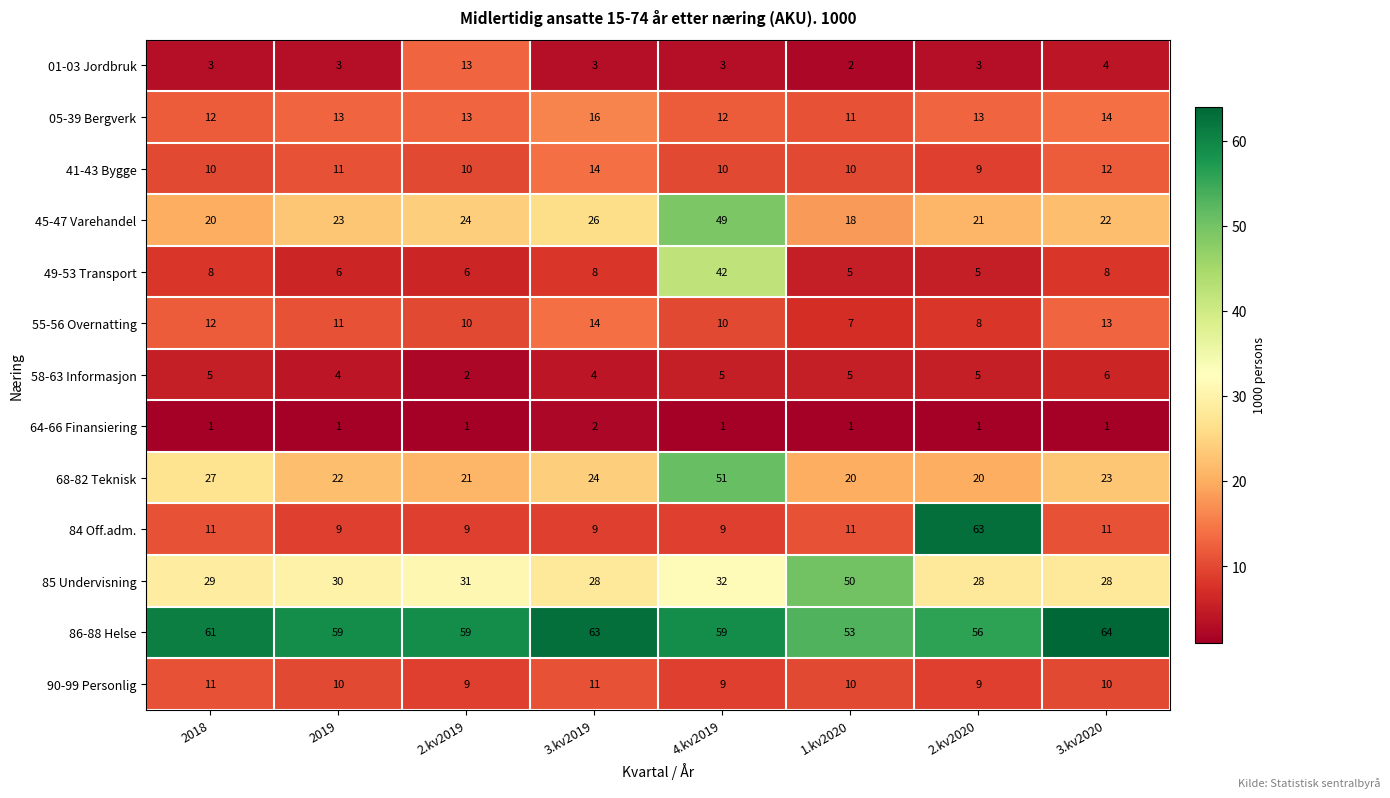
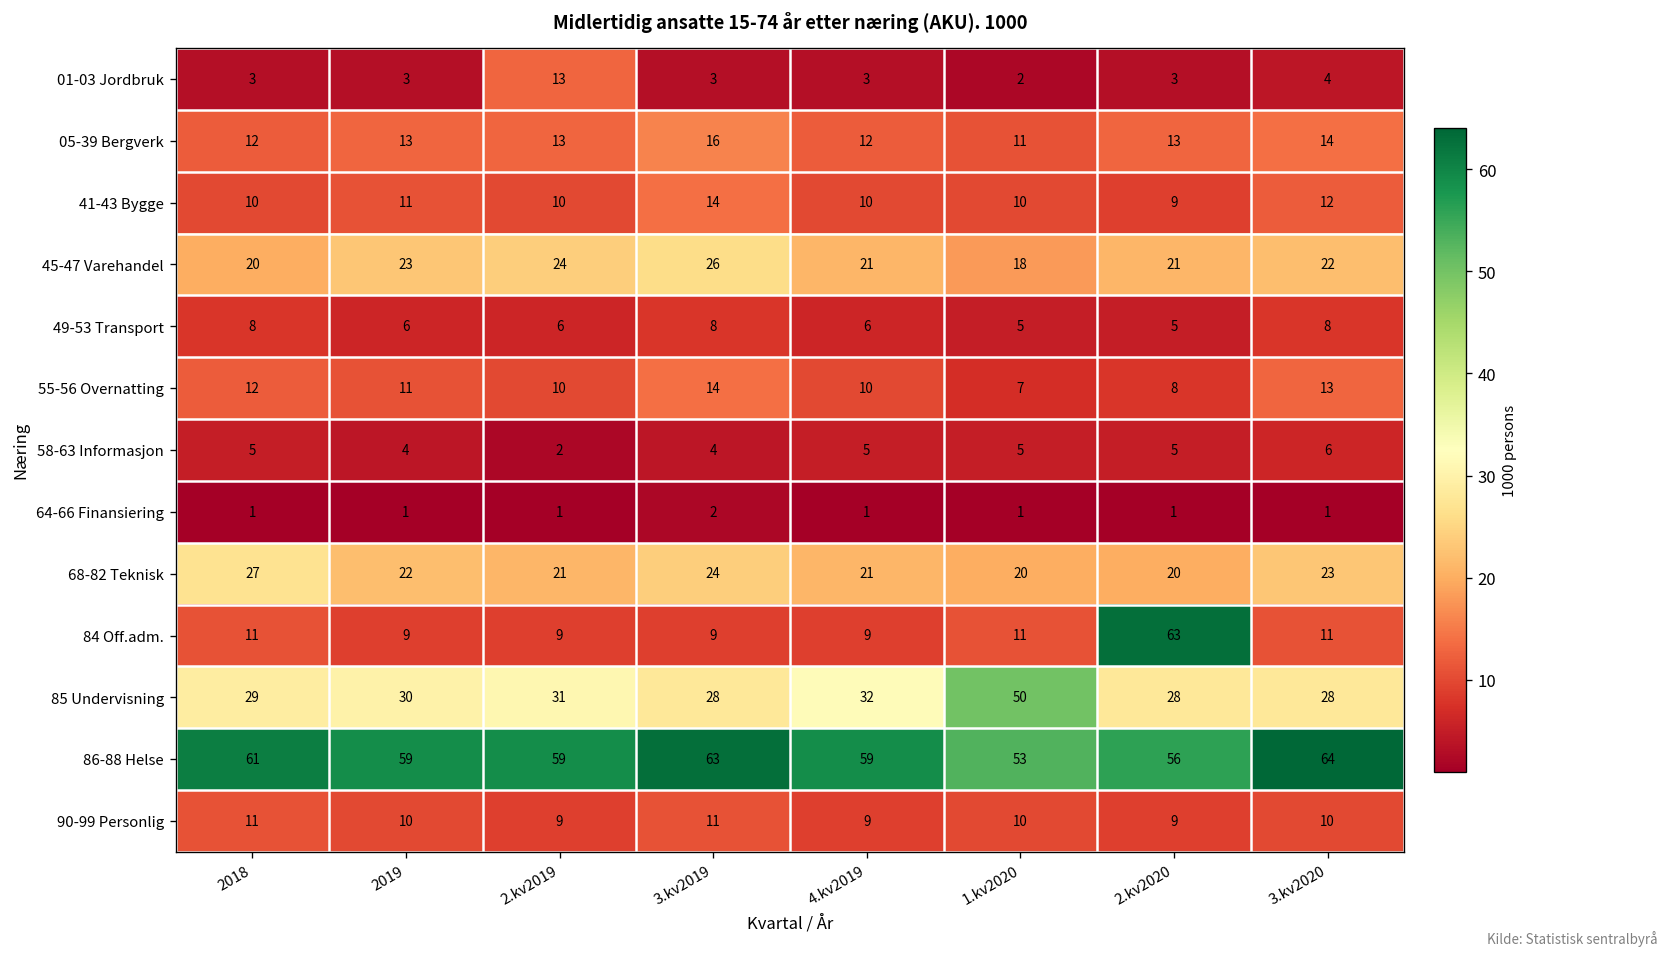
45-47 Varehandel, 4.kv2019: 49 -> 21
49-53 Transport, 4.kv2019: 42 -> 6
68-82 Teknisk, 4.kv2019: 51 -> 21
